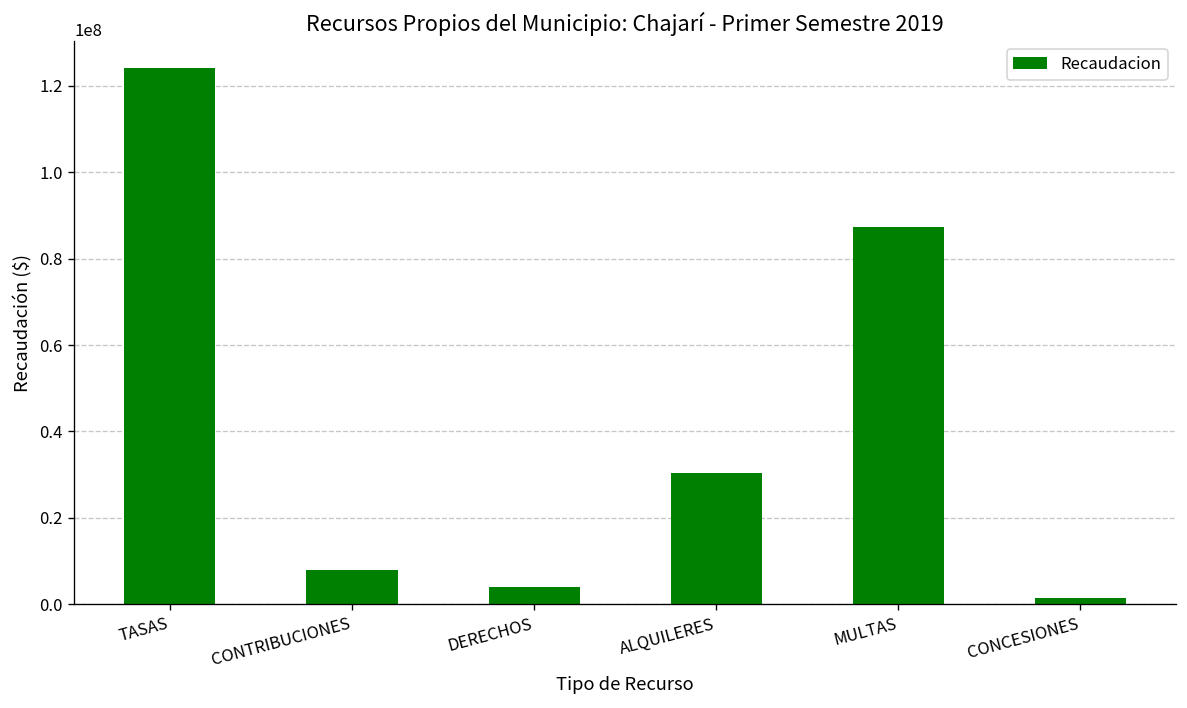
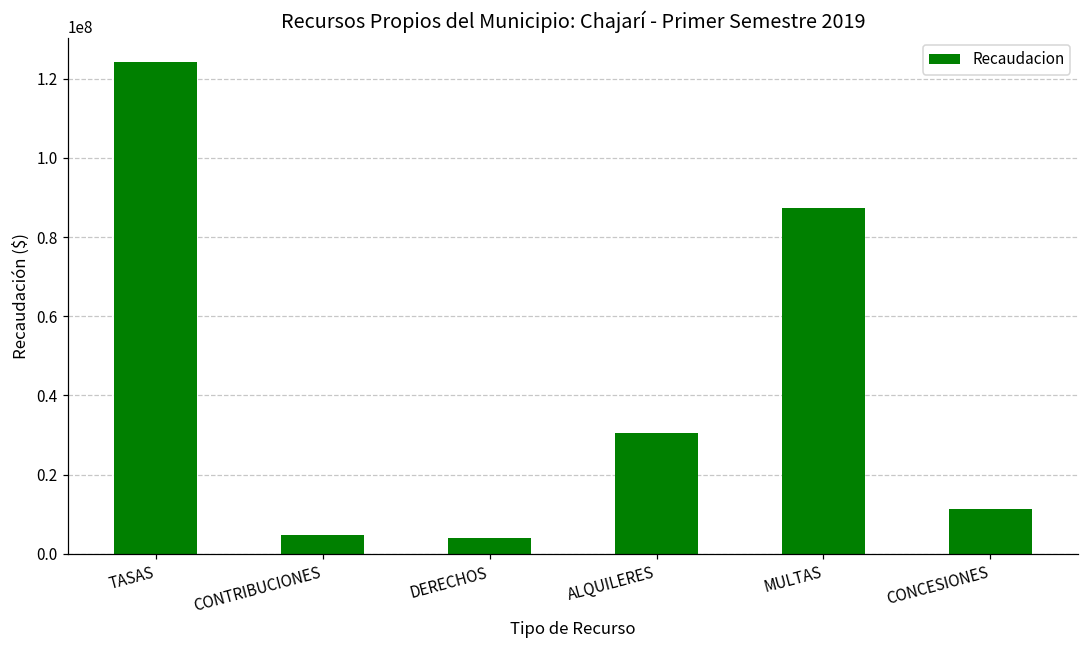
CONTRIBUCIONES: 8000000 -> 5000000
CONCESIONES: 2000000 -> 11000000
